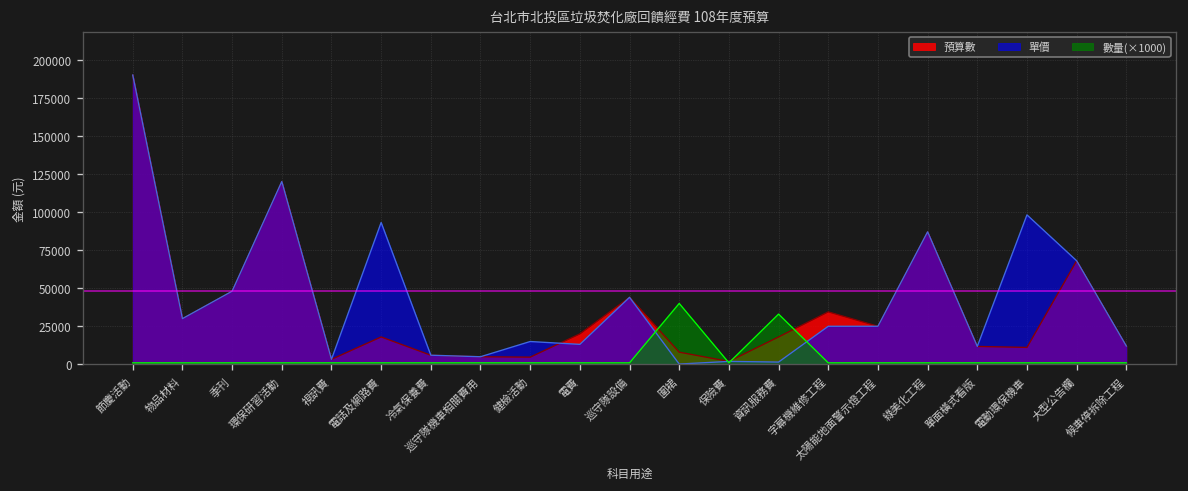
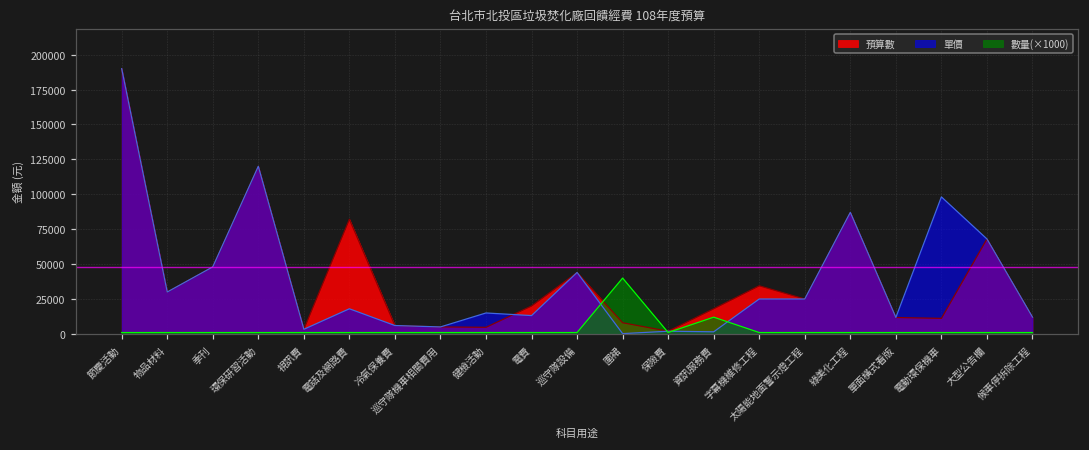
預算數, 電話及網路費: 18000 -> 82000
單價, 電話及網路費: 93000 -> 18000
數量(×1000), 資訊服務費: 33000 -> 12000
